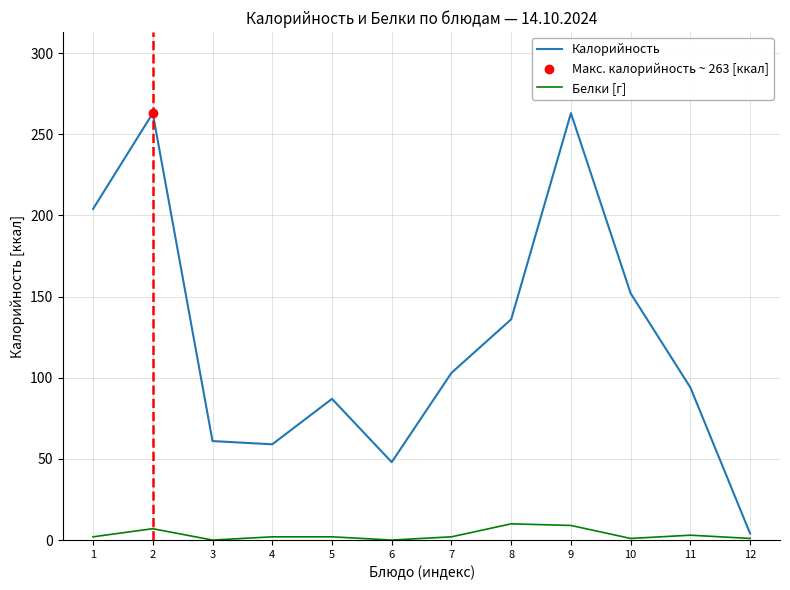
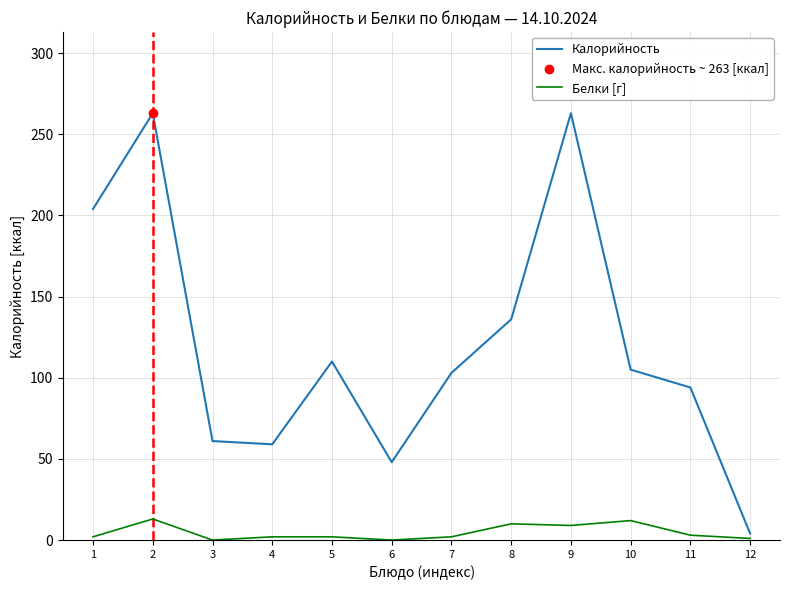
Белки [г], 2: 7 -> 13
Калорийность, 5: 87 -> 110
Калорийность, 10: 152 -> 105
Белки [г], 10: 1 -> 12
